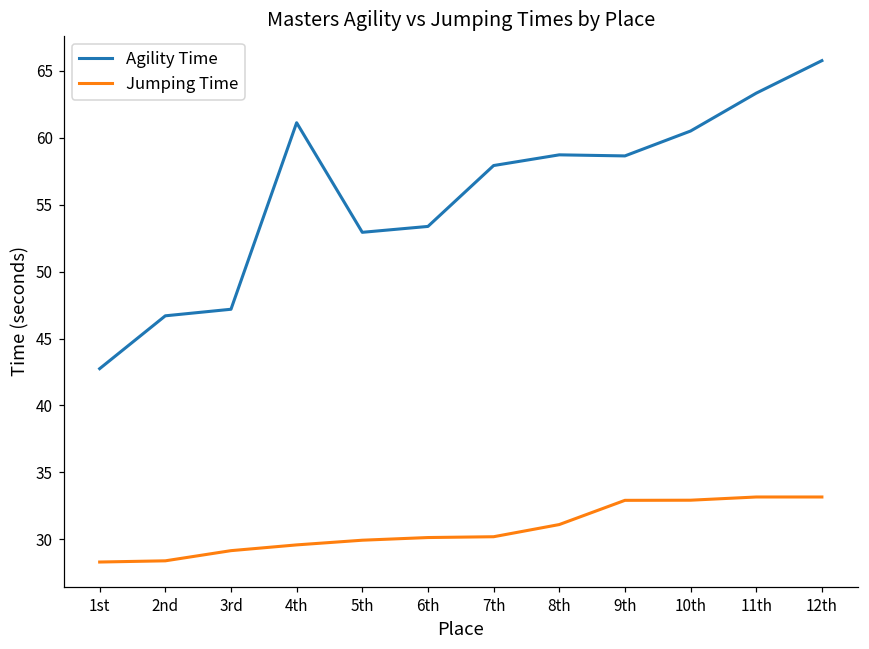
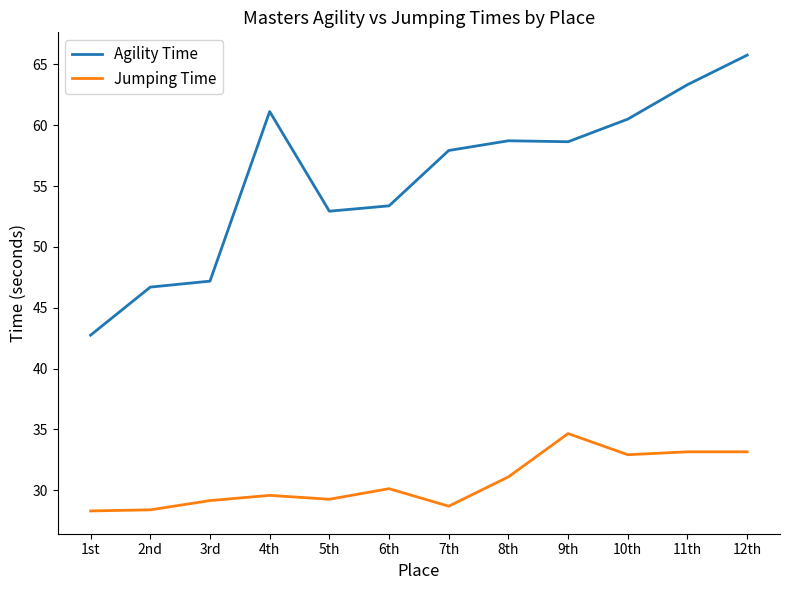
Jumping Time, 5th: 29.9 -> 29.3
Jumping Time, 7th: 30.2 -> 28.7
Jumping Time, 9th: 32.9 -> 34.7
